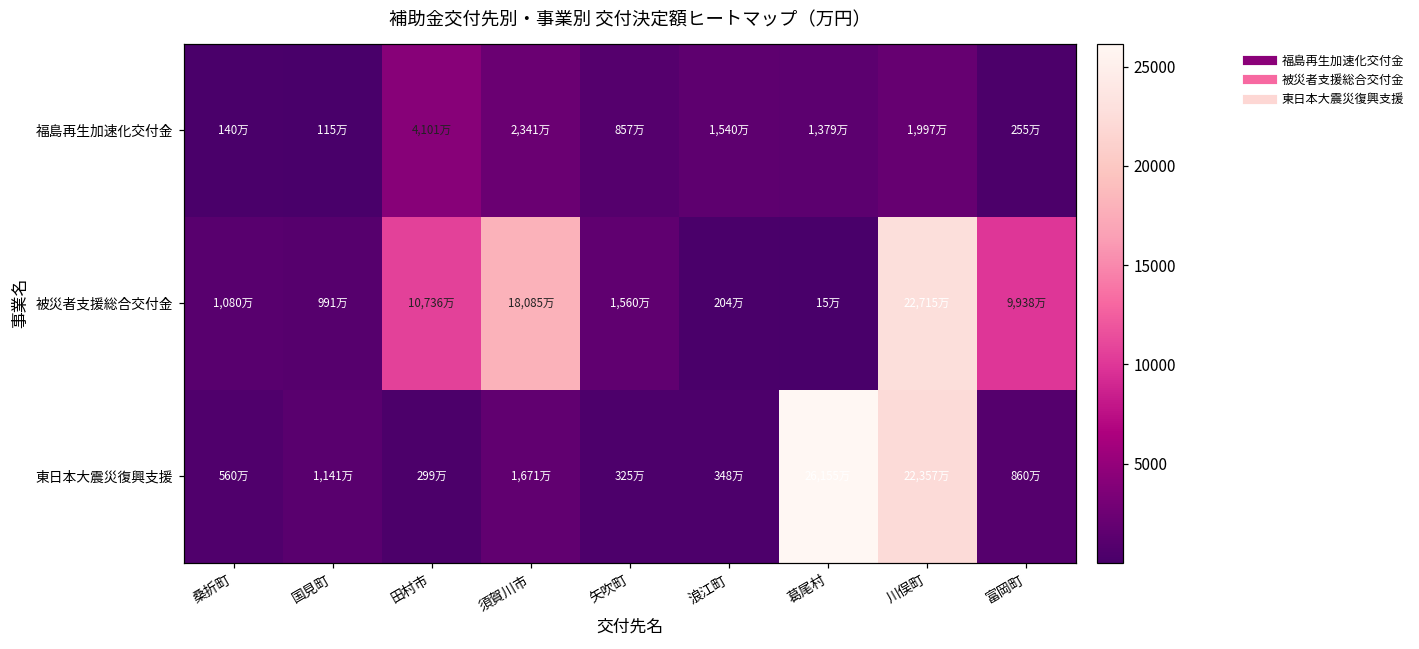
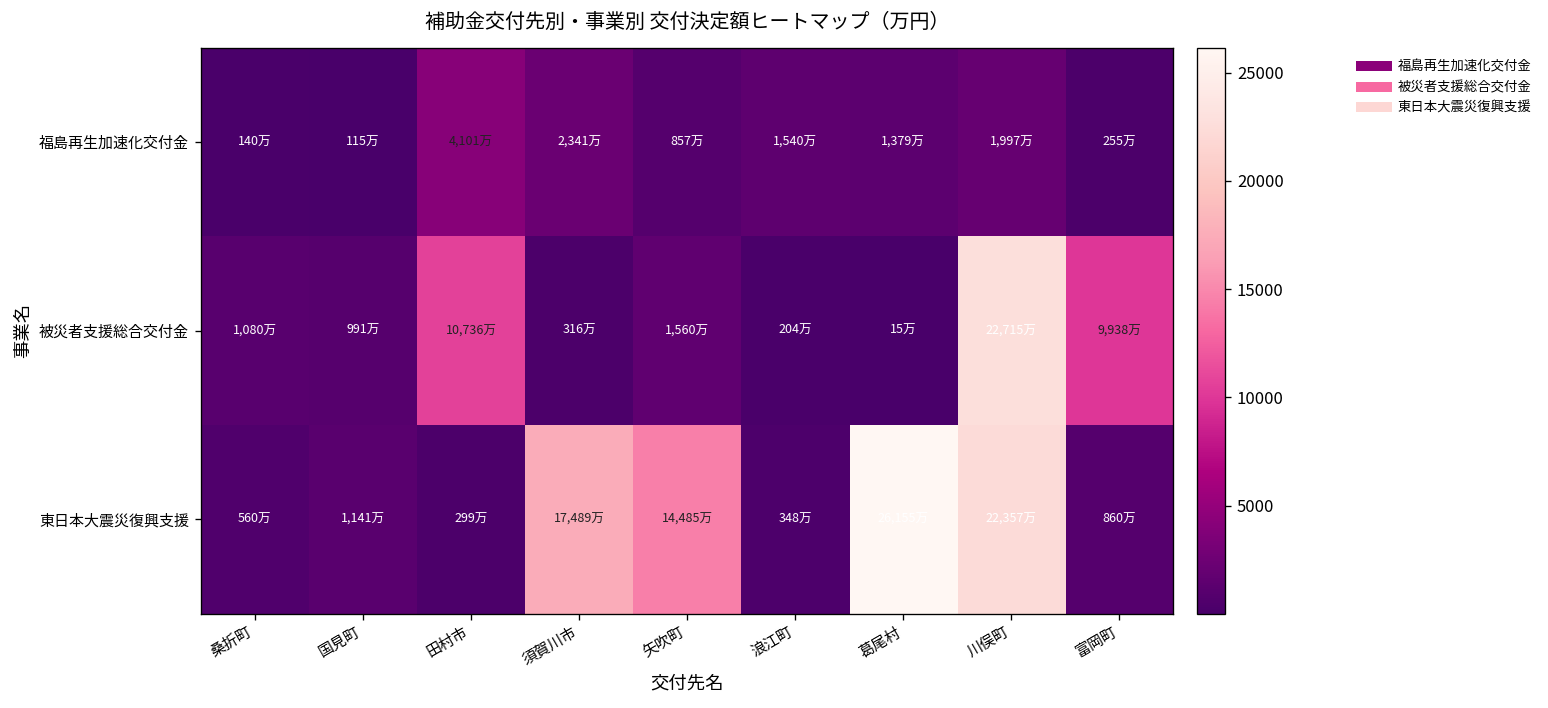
被災者支援総合交付金, 須賀川市: 18,085万 -> 316万
東日本大震災復興支援, 須賀川市: 1,671万 -> 17,489万
東日本大震災復興支援, 矢吹町: 325万 -> 14,485万
